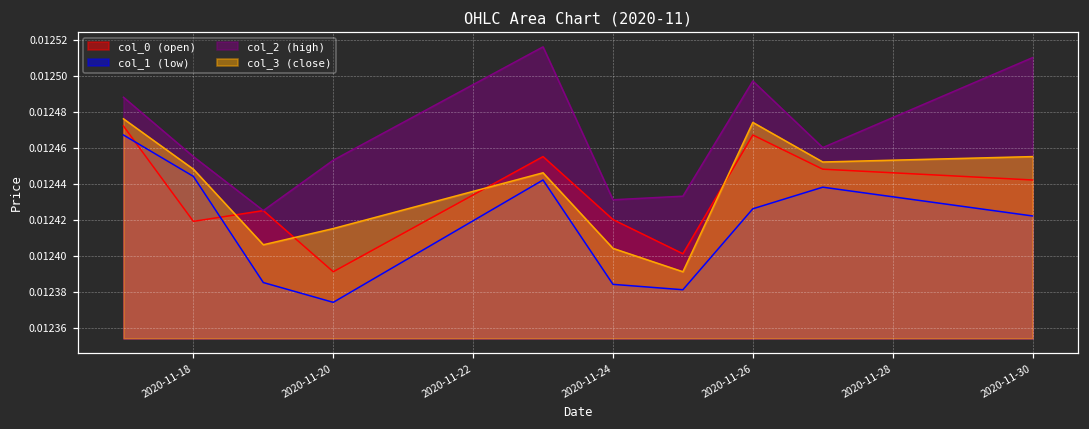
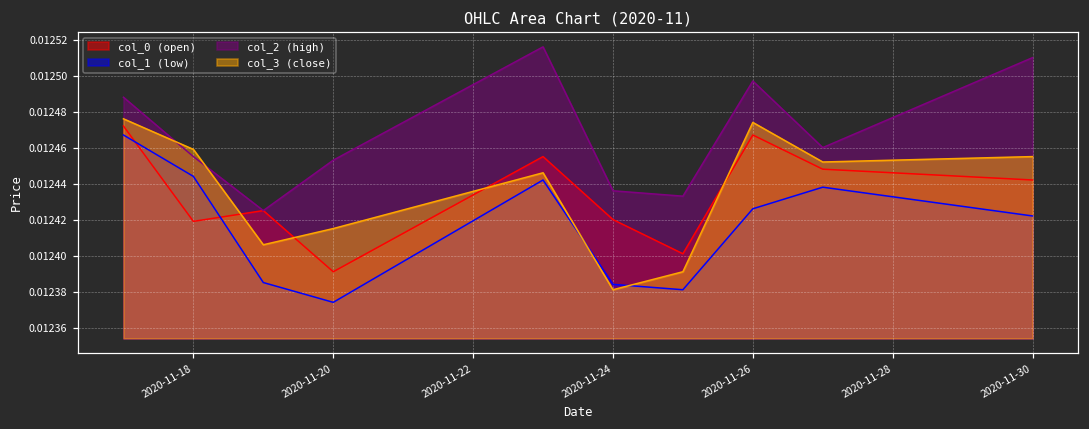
col_3 (close), 2020-11-18: 0.012448 -> 0.012459
col_2 (high), 2020-11-24: 0.012431 -> 0.012436
col_3 (close), 2020-11-24: 0.012404 -> 0.012381
